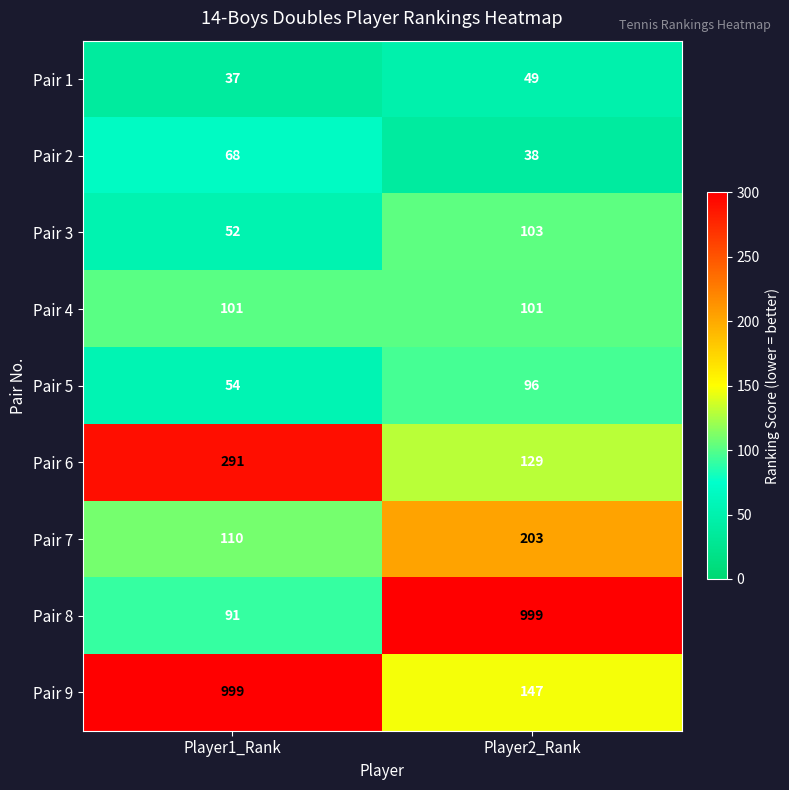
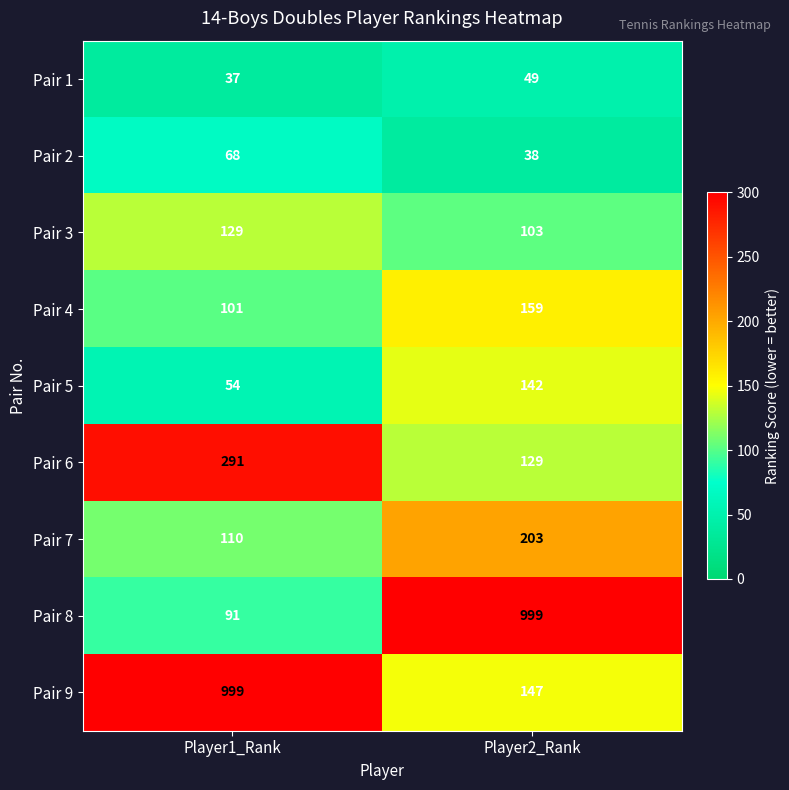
Pair 3, Player1_Rank: 52 -> 129
Pair 4, Player2_Rank: 101 -> 159
Pair 5, Player2_Rank: 96 -> 142
